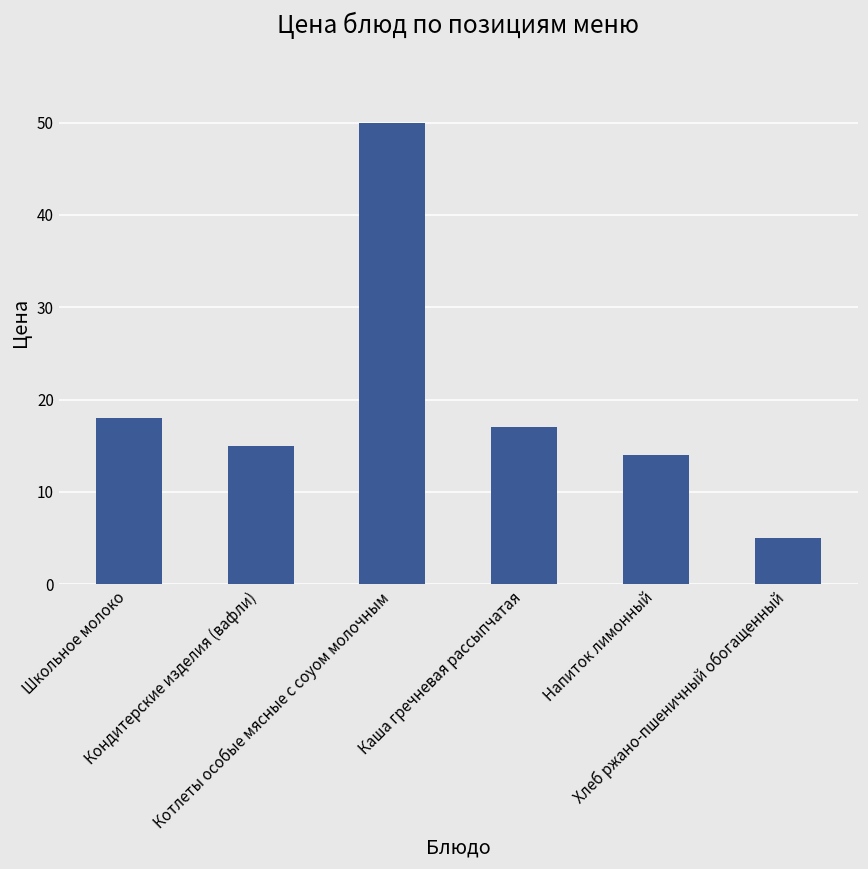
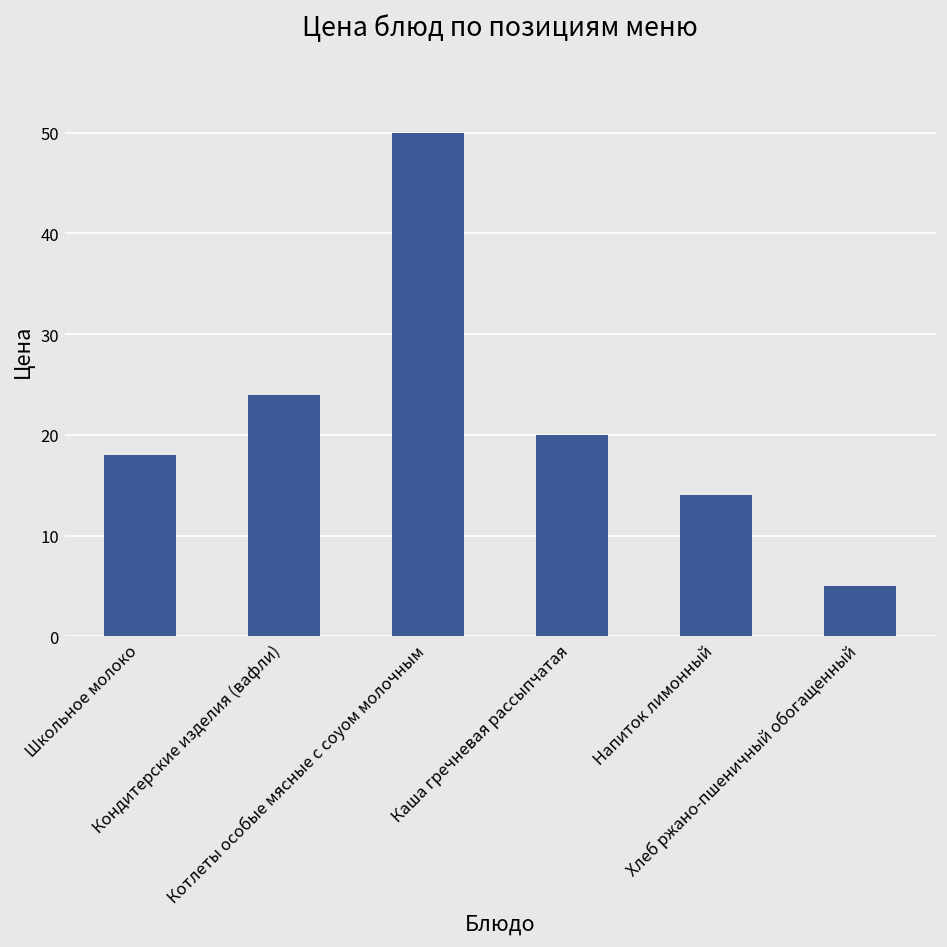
Кондитерские изделия (вафли): 15 -> 24
Каша гречневая рассыпчатая: 17 -> 20
